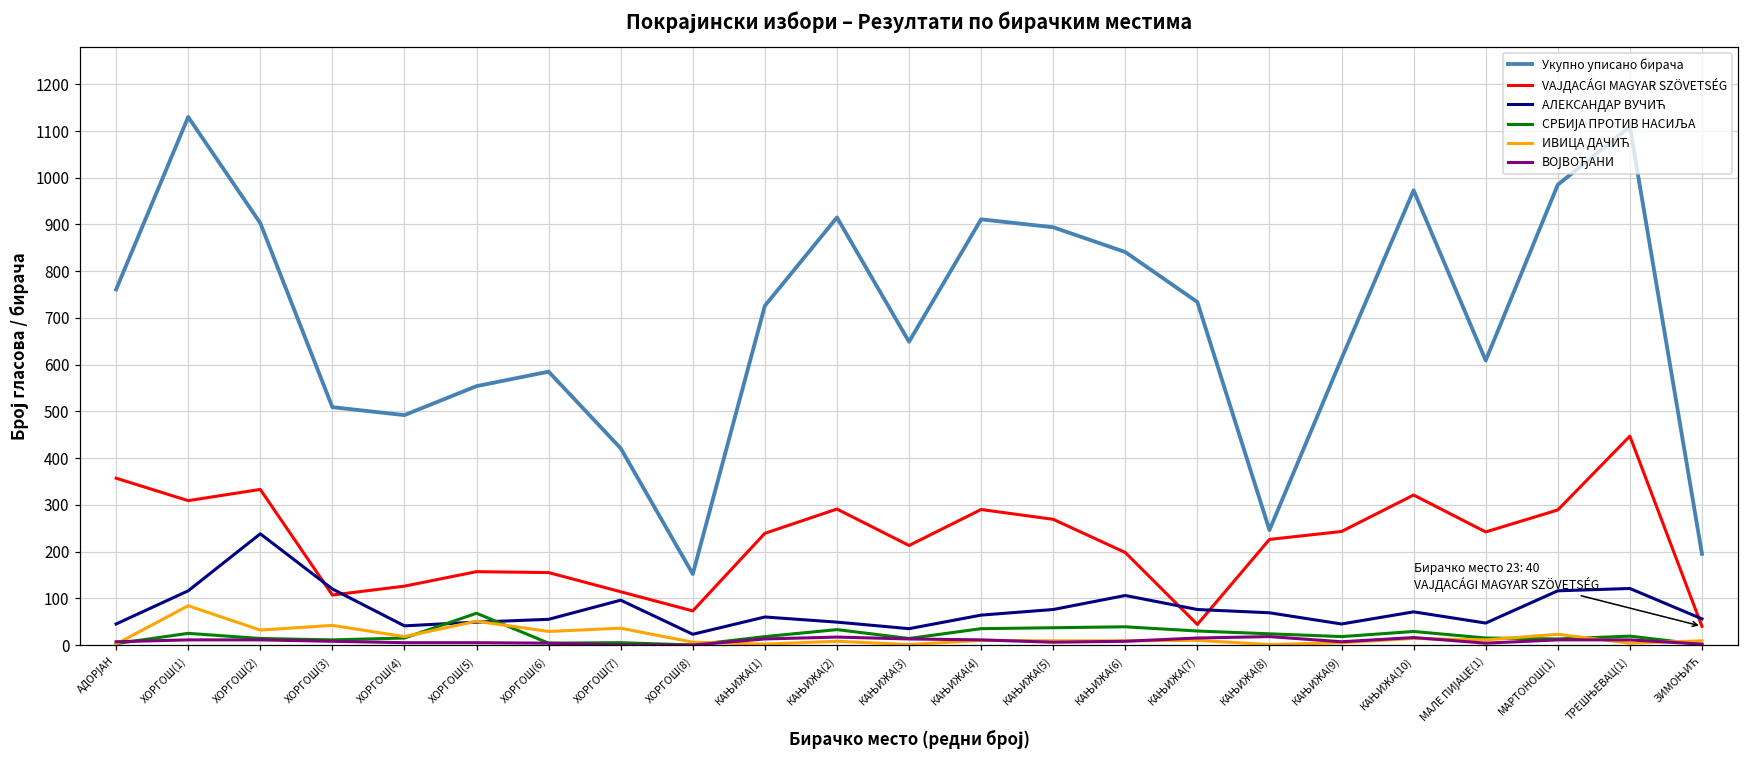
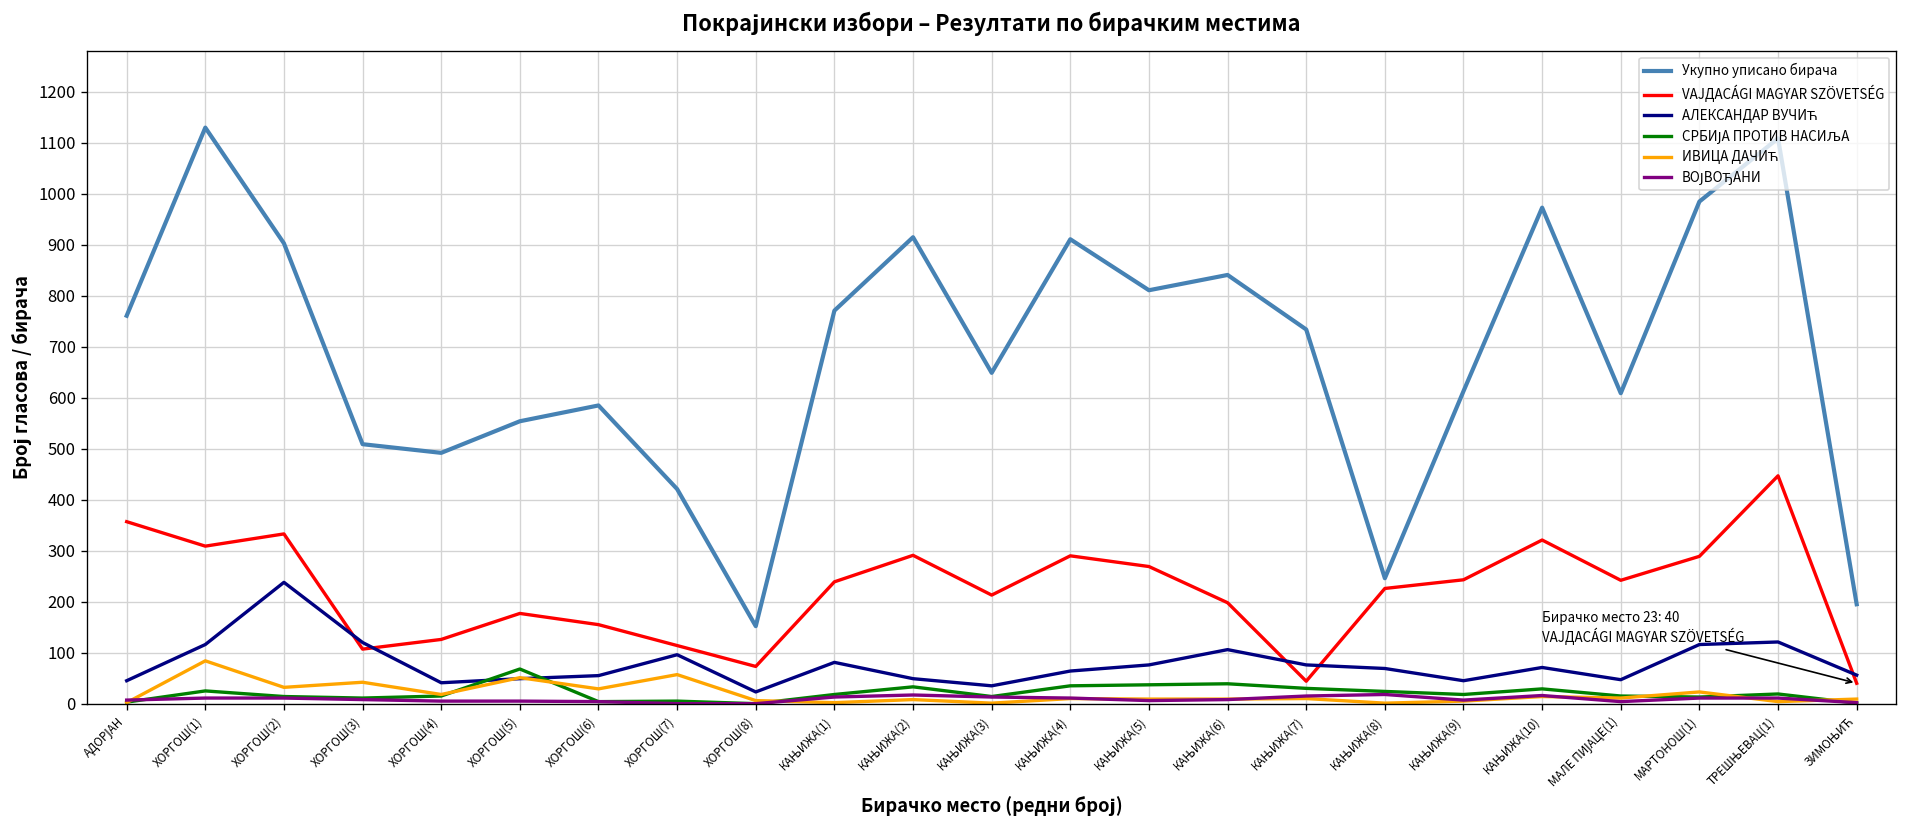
VАJДАСÁGI МАGYAR SZÖVETSÉG, ХОРГОШ(5): 160 -> 180
ИВИЦА ДАЧИЋ, ХОРГОШ(7): 40 -> 60
Укупно уписано бирача, КАЊИЖА(1): 730 -> 770
АЛЕКСАНДАР ВУЧИЋ, КАЊИЖА(1): 60 -> 80
Укупно уписано бирача, КАЊИЖА(5): 890 -> 810
